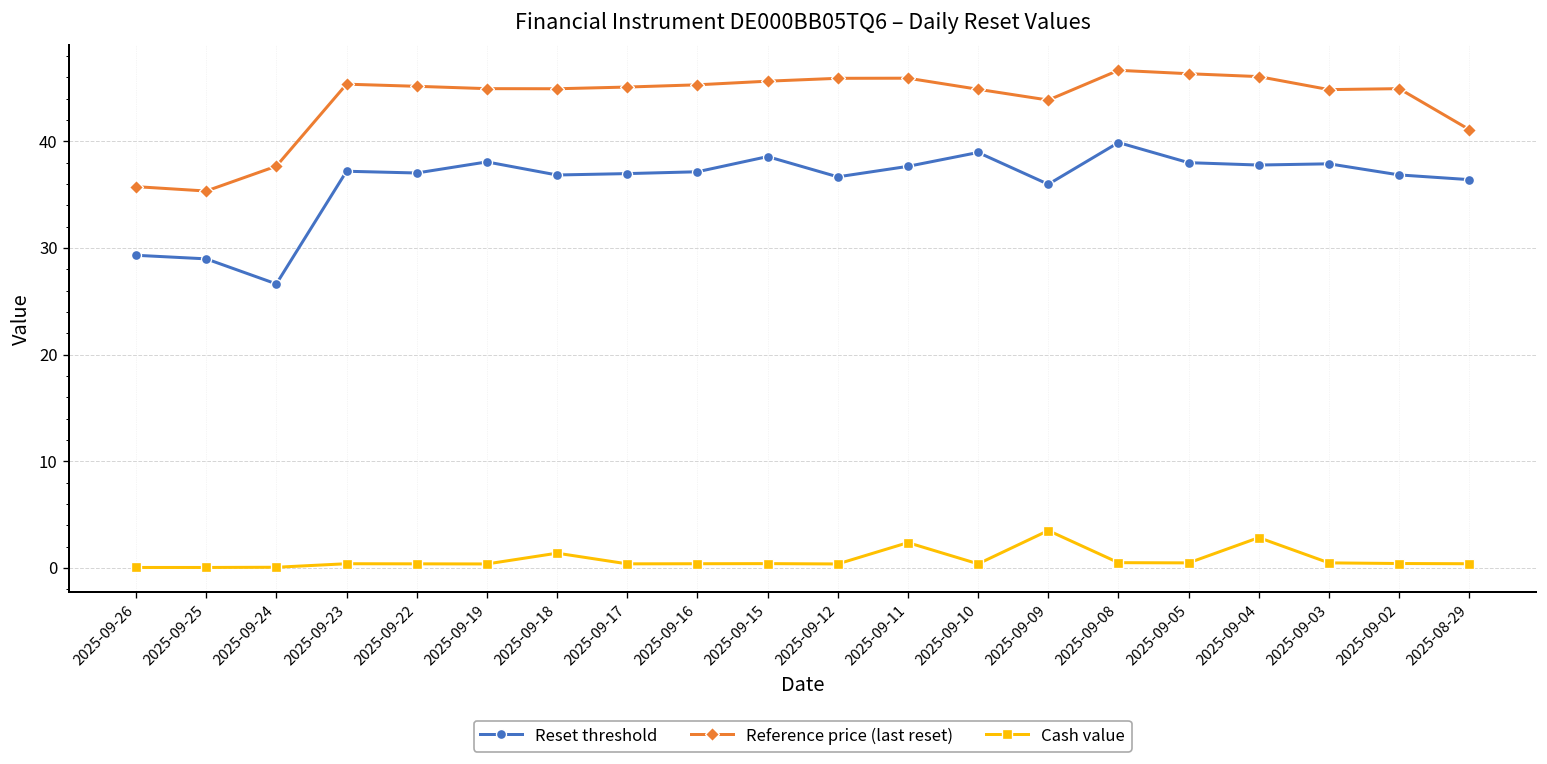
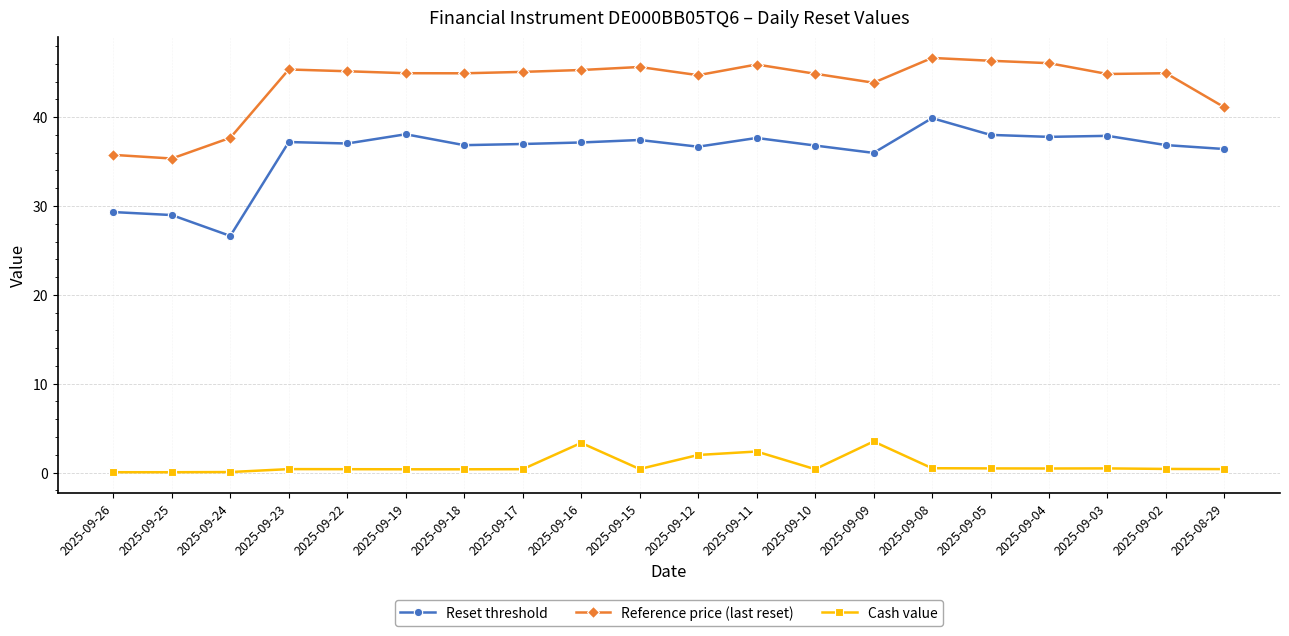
Cash value, 2025-09-18: 1 -> 0
Cash value, 2025-09-16: 0 -> 3
Reset threshold, 2025-09-15: 39 -> 37
Reference price (last reset), 2025-09-12: 46 -> 45
Cash value, 2025-09-12: 0 -> 2
Reset threshold, 2025-09-10: 39 -> 37
Cash value, 2025-09-04: 3 -> 0
